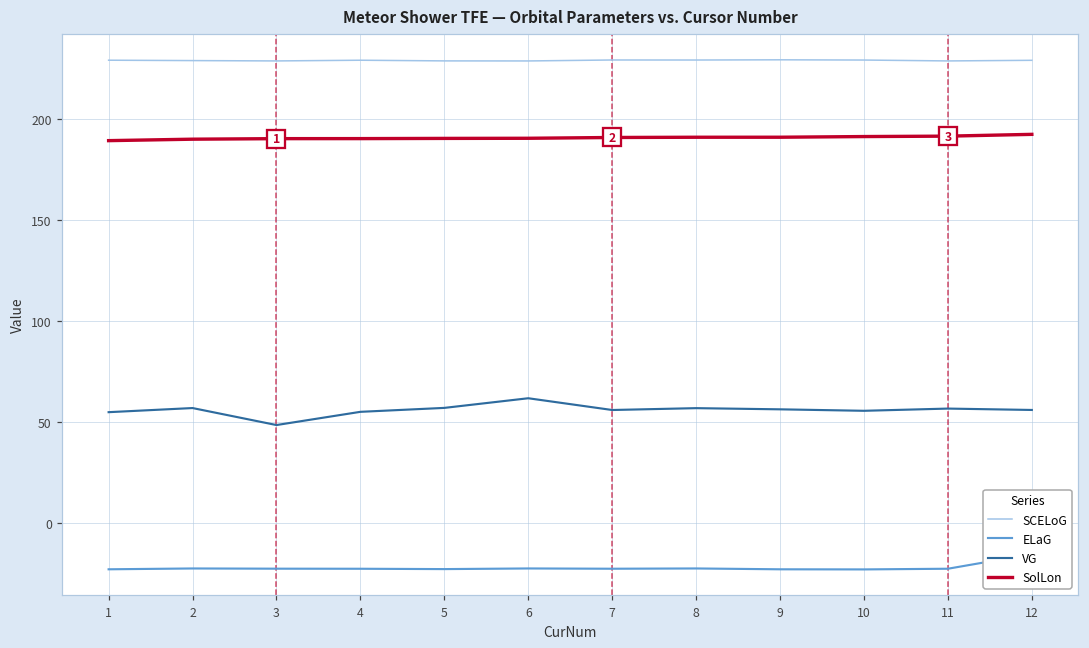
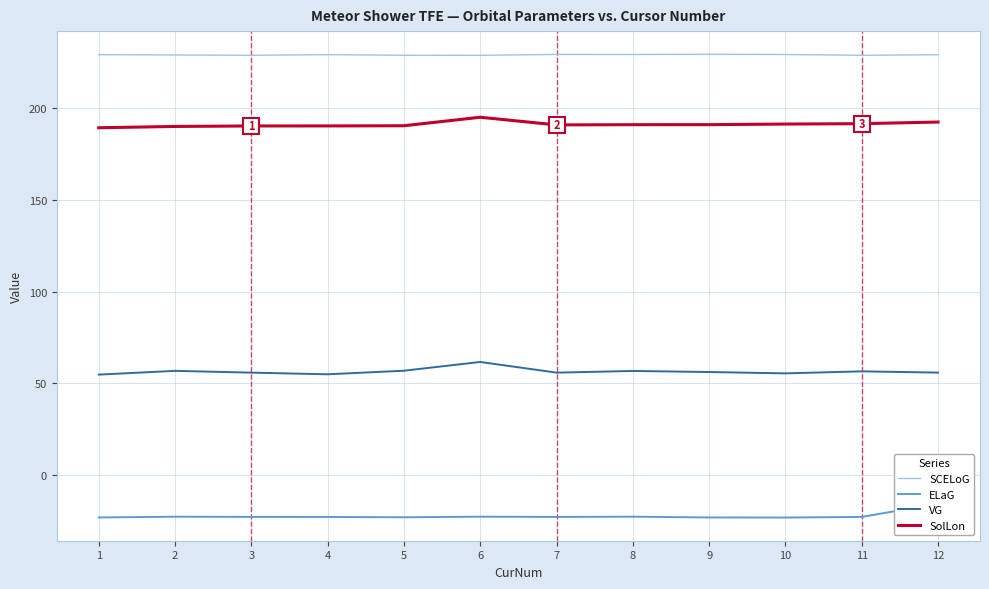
VG, 3: 48 -> 56
SolLon, 6: 191 -> 195
